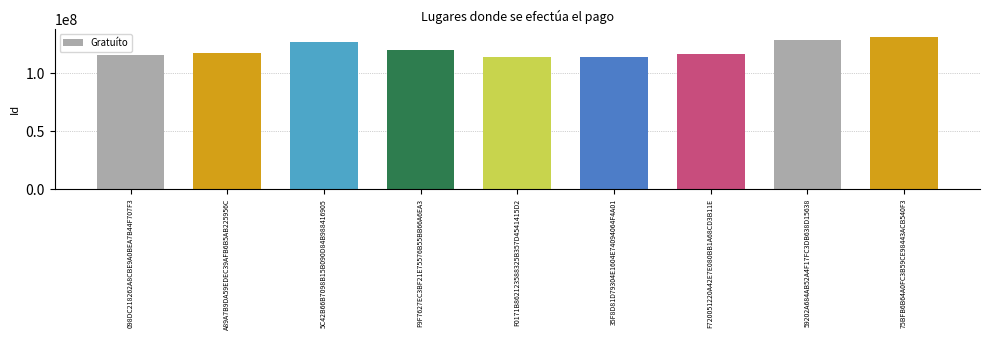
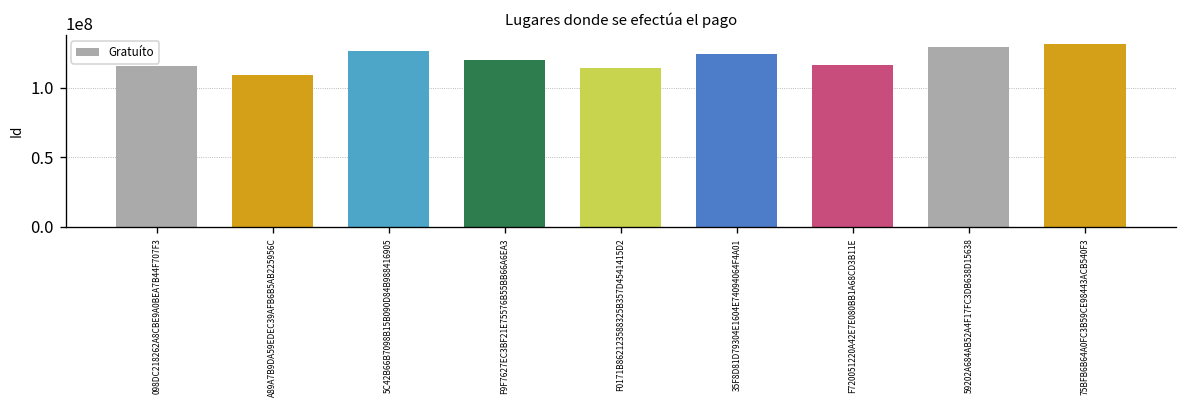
A89A7B9DA59EDEC39AFB6B5AB225956C: 117000000 -> 109000000
35F8D81D79304E1604E74094064F4A01: 114000000 -> 125000000
